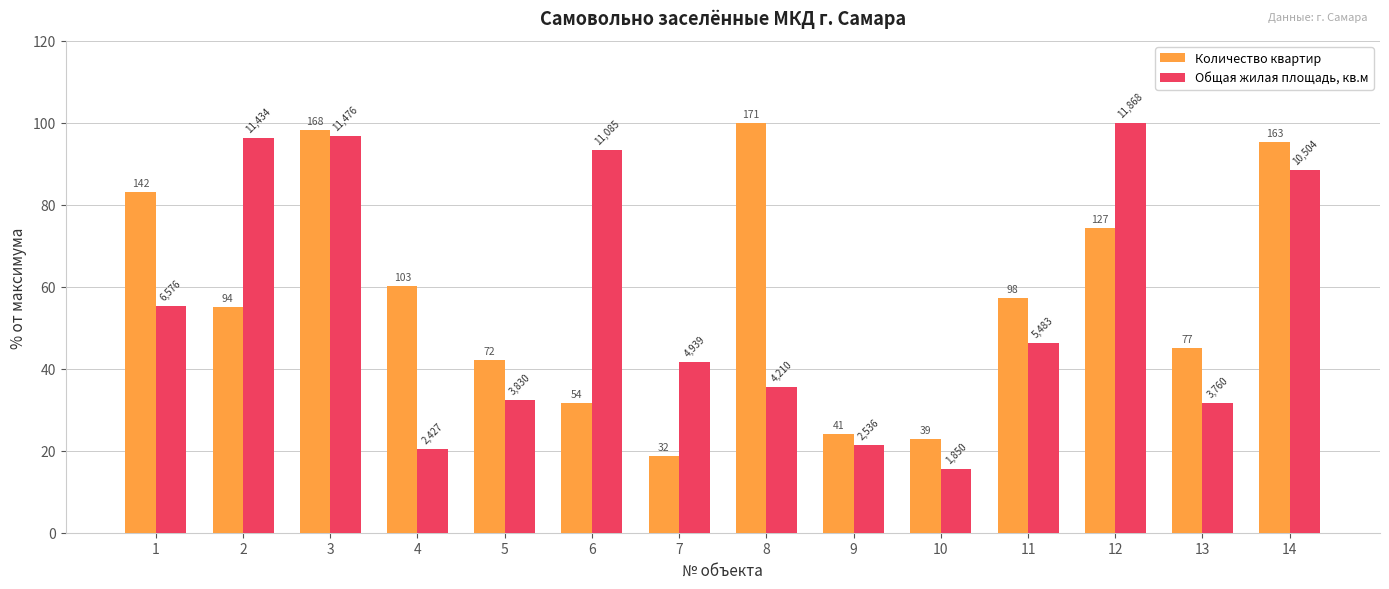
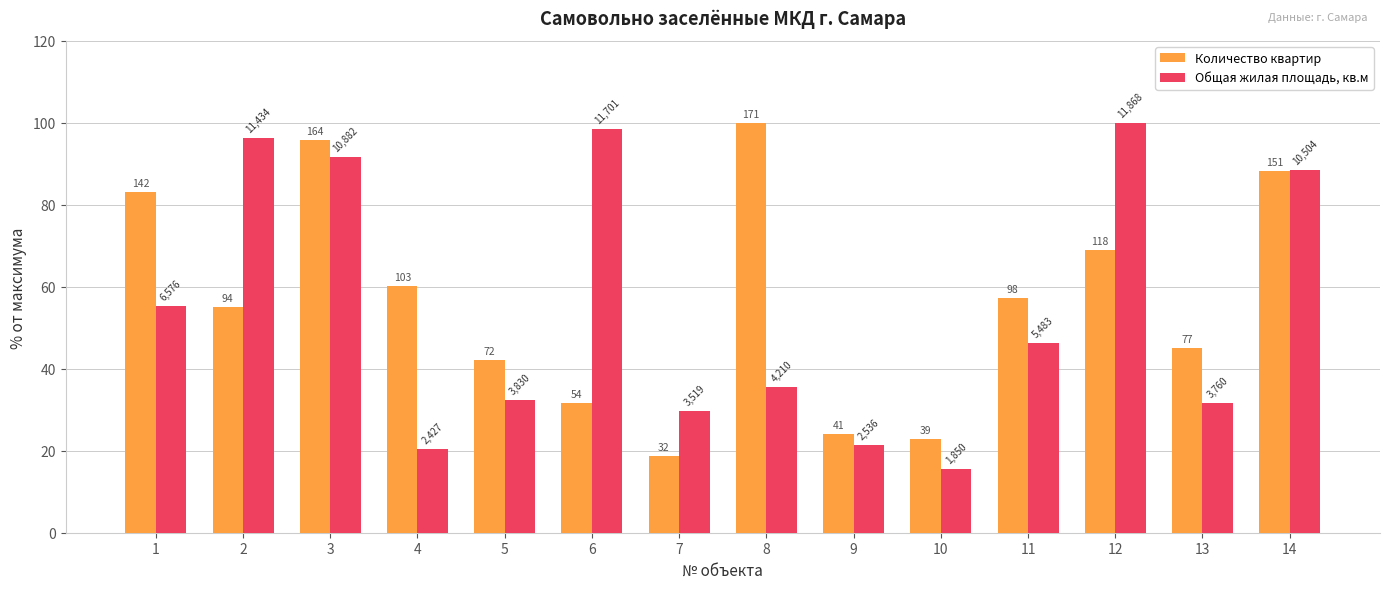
Количество квартир, 3: 168 -> 164
Общая жилая площадь, кв.м, 3: 11,476 -> 10,882
Общая жилая площадь, кв.м, 6: 11,085 -> 11,701
Общая жилая площадь, кв.м, 7: 4,939 -> 3,519
Количество квартир, 12: 127 -> 118
Количество квартир, 14: 163 -> 151
